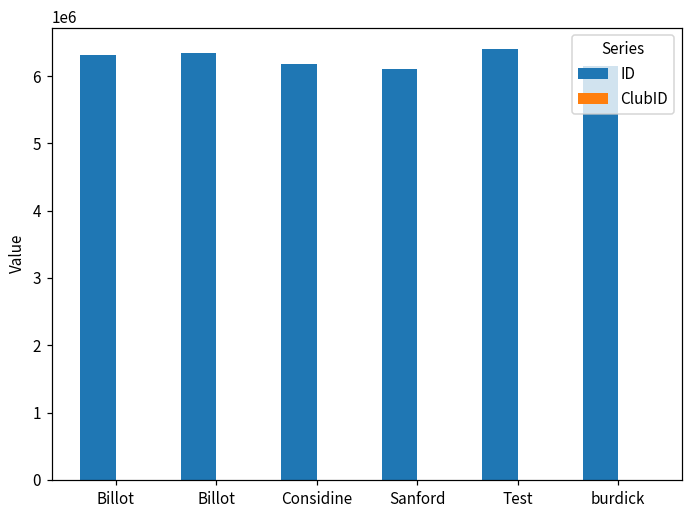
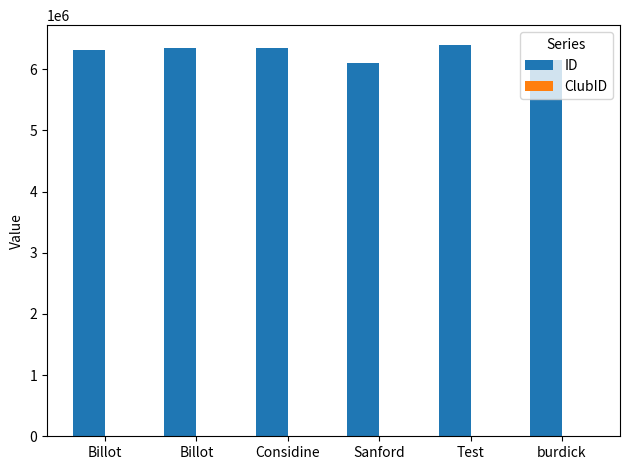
ID, Considine: 6200000 -> 6400000
